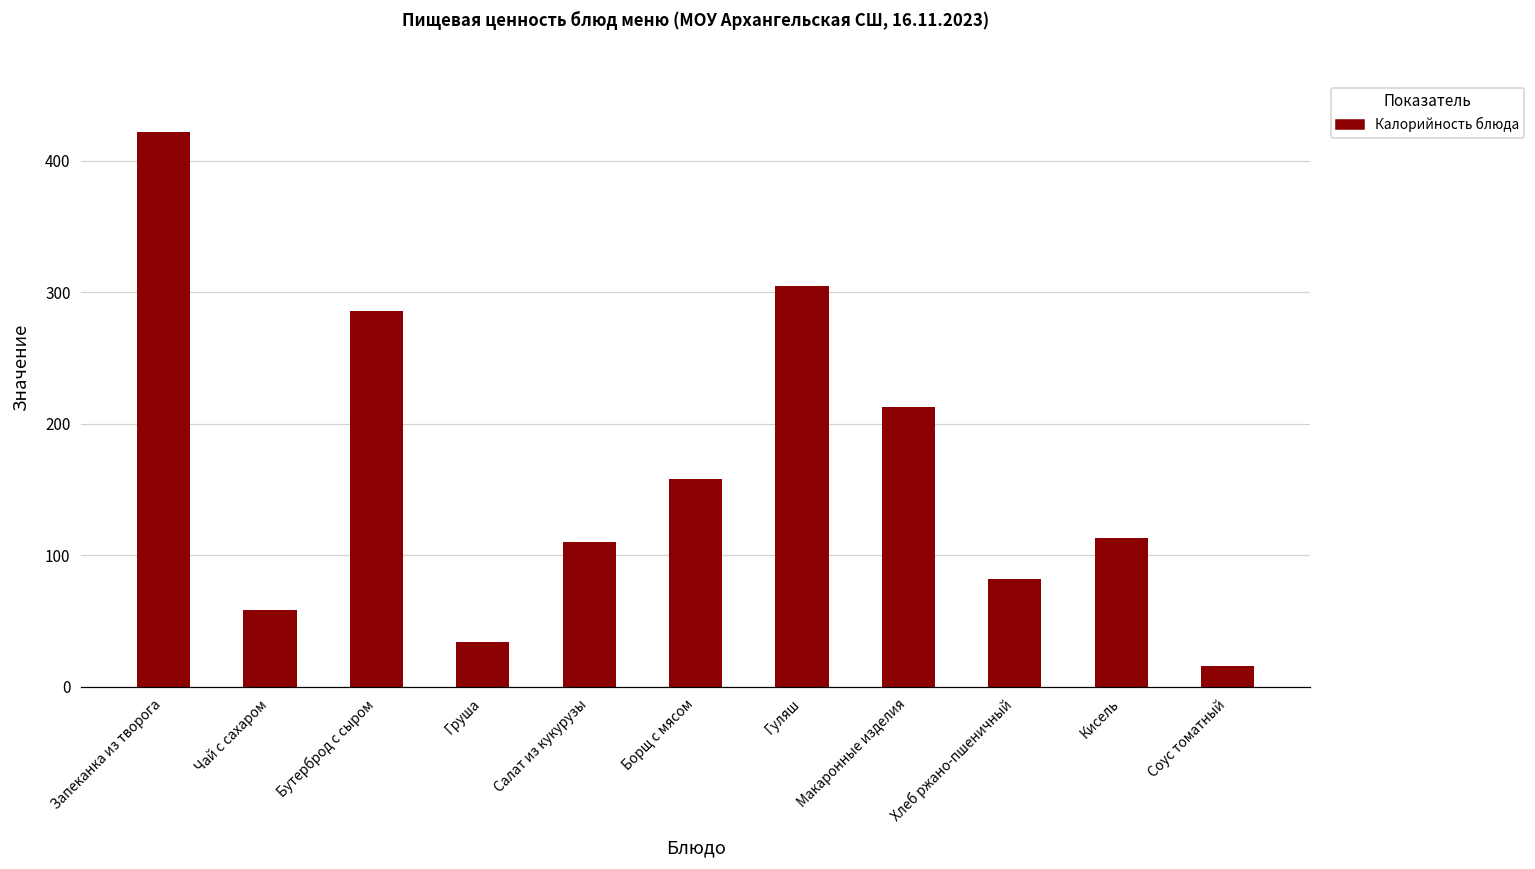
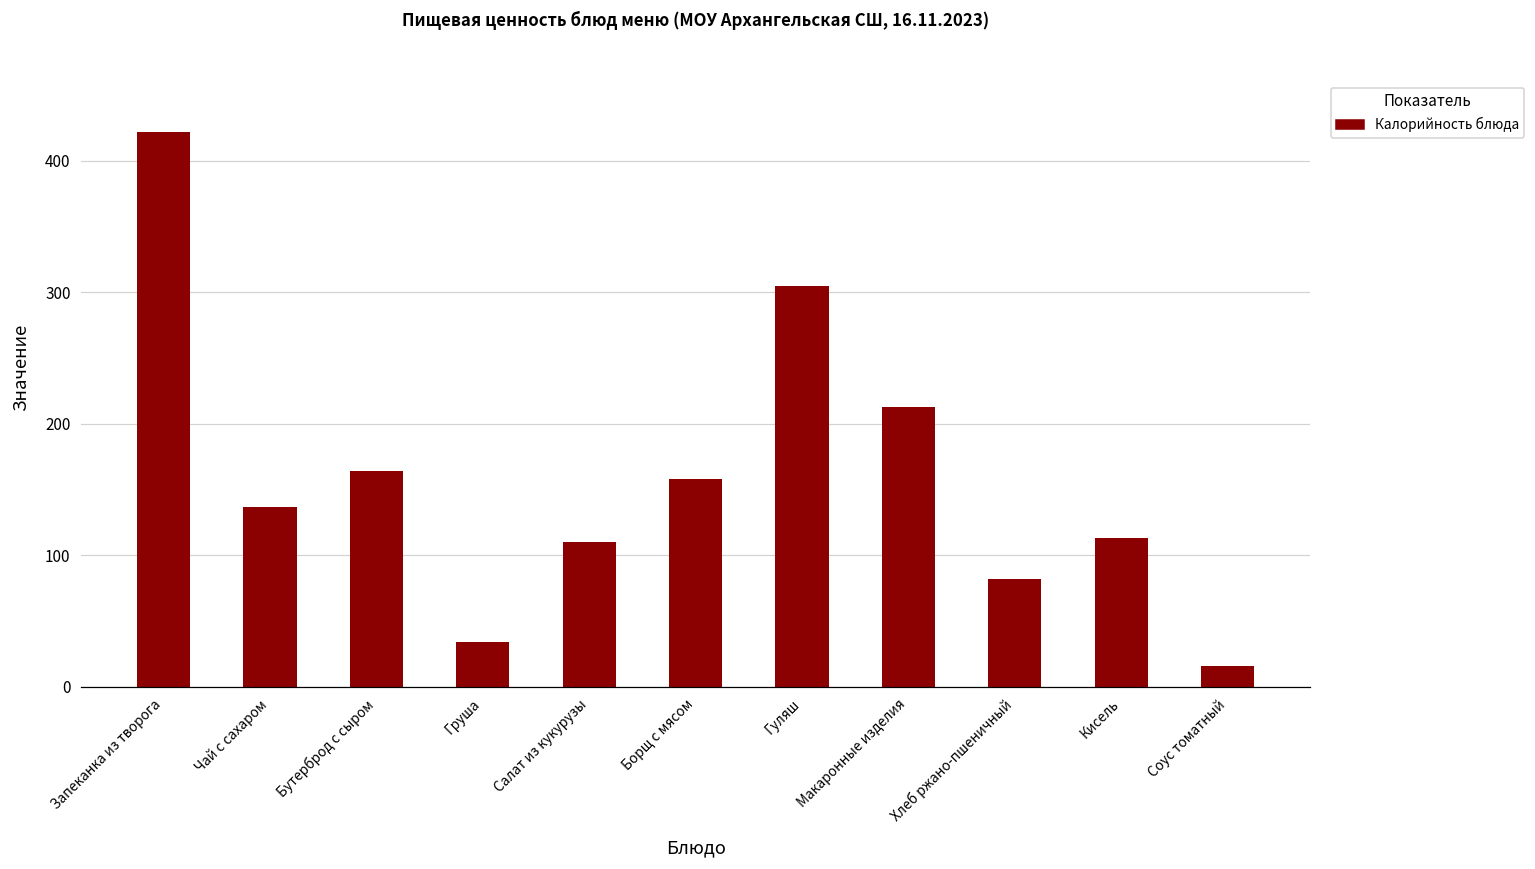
Чай с сахаром: 58 -> 137
Бутерброд с сыром: 286 -> 164
